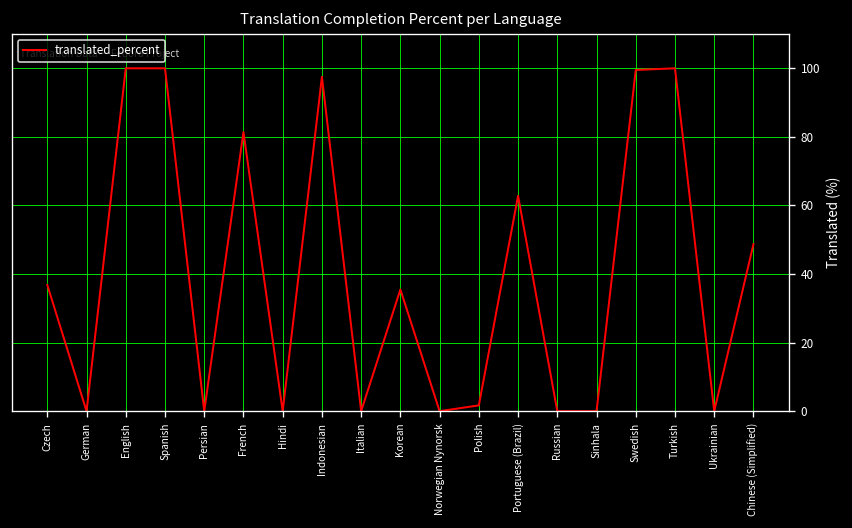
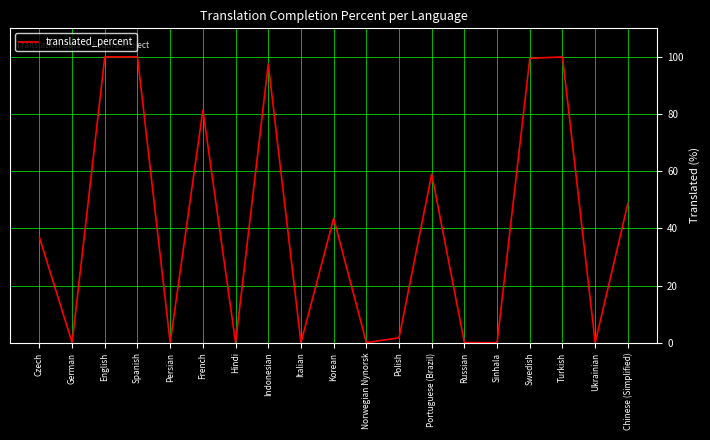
Korean: 36 -> 44
Portuguese (Brazil): 63 -> 59
